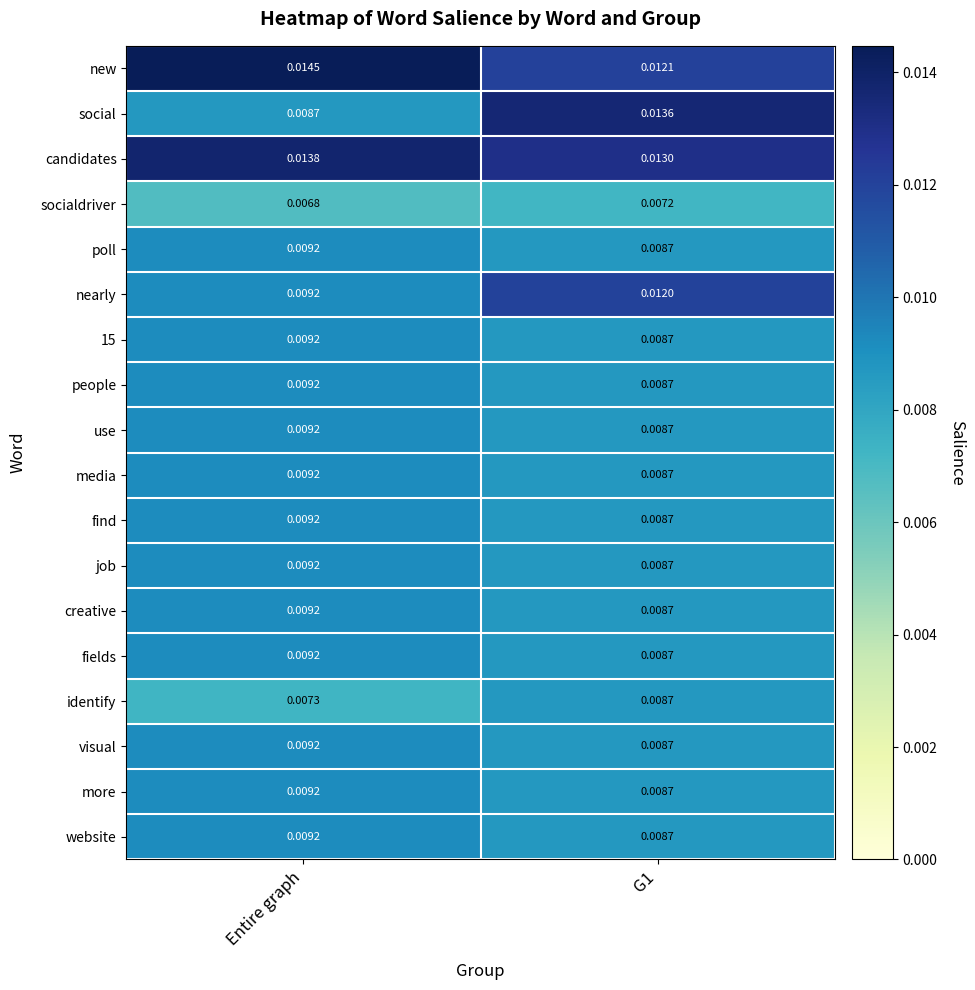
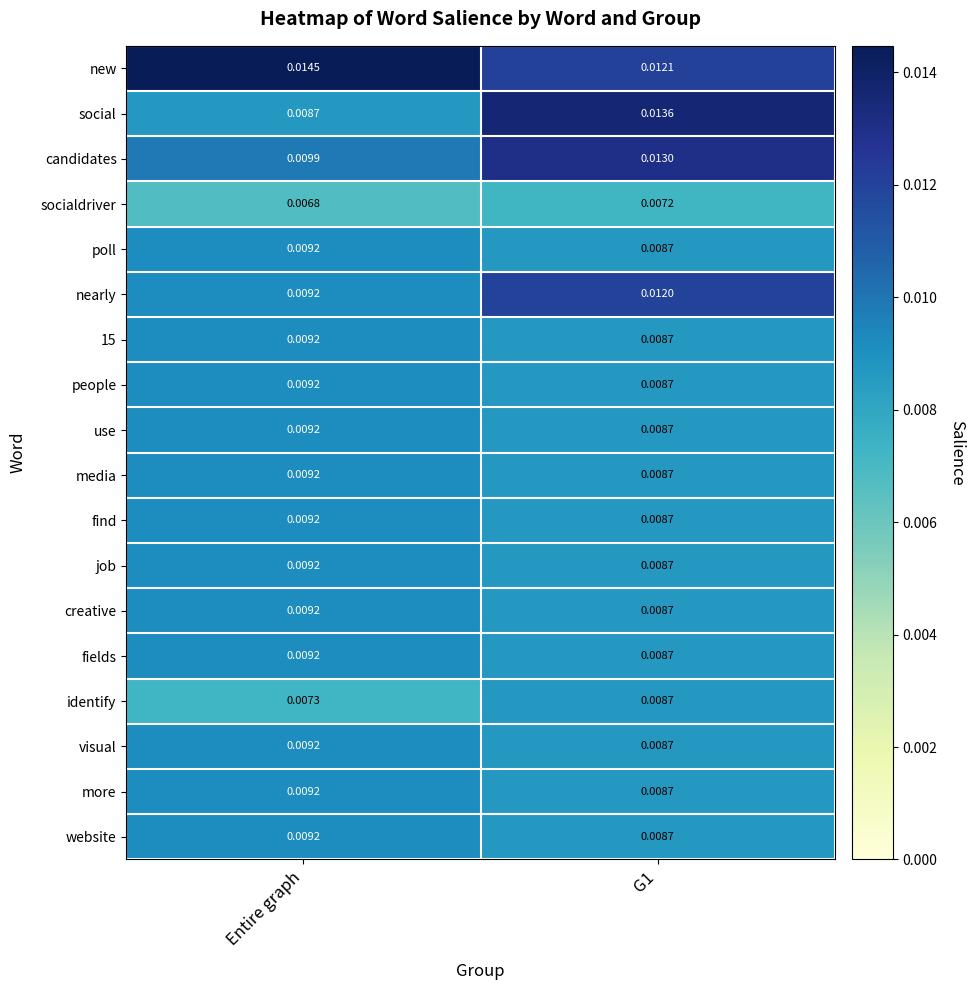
candidates, Entire graph: 0.0138 -> 0.0099
